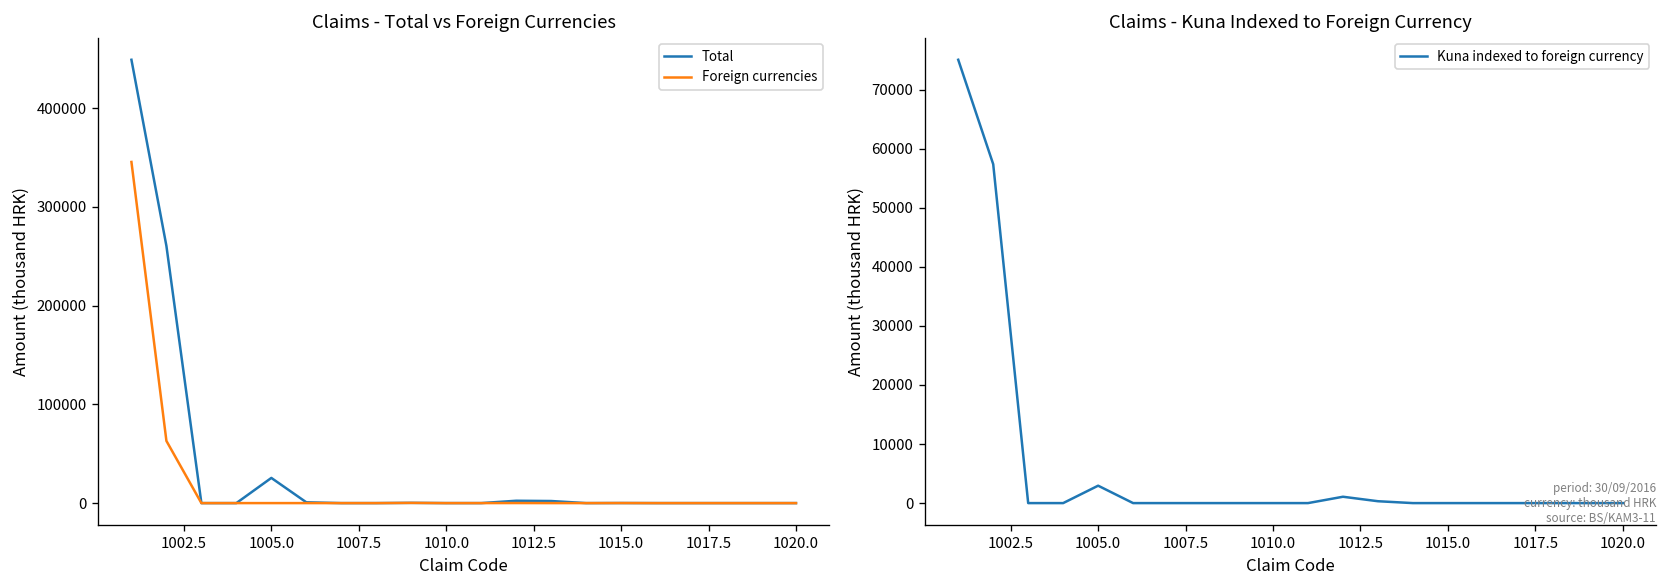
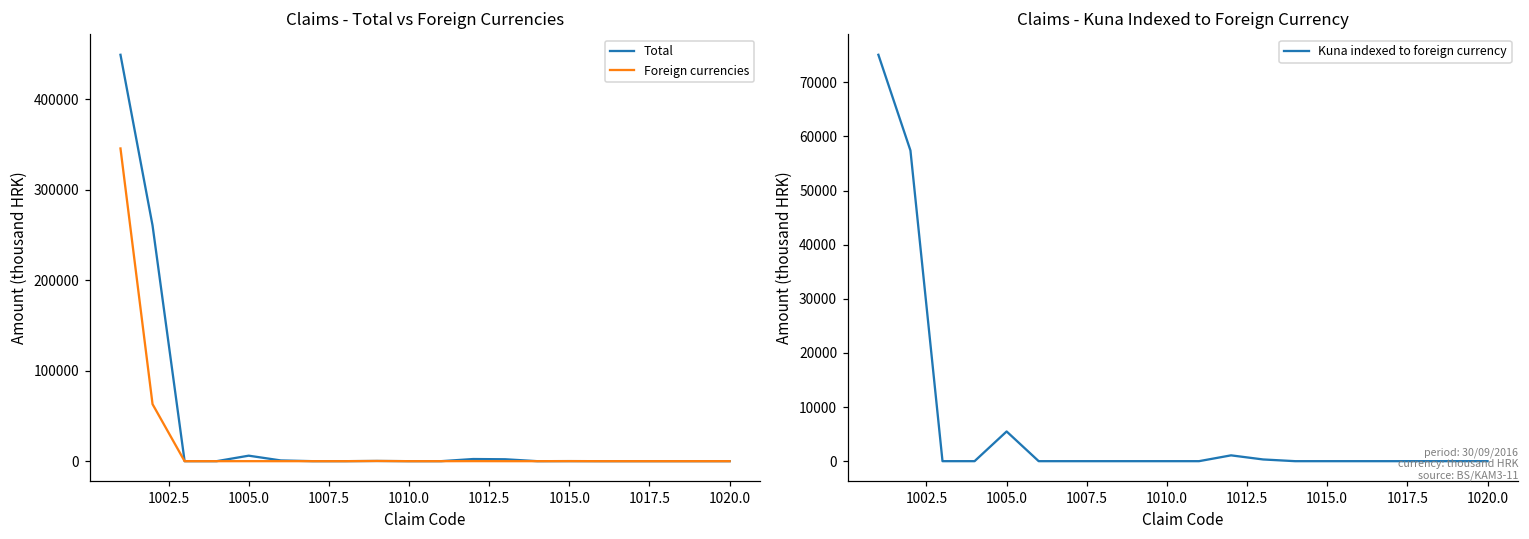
Claims - Total vs Foreign Currencies, Total, 1005.0: 30000 -> 10000
Claims - Kuna Indexed to Foreign Currency, 1005.0: 3000 -> 5000
